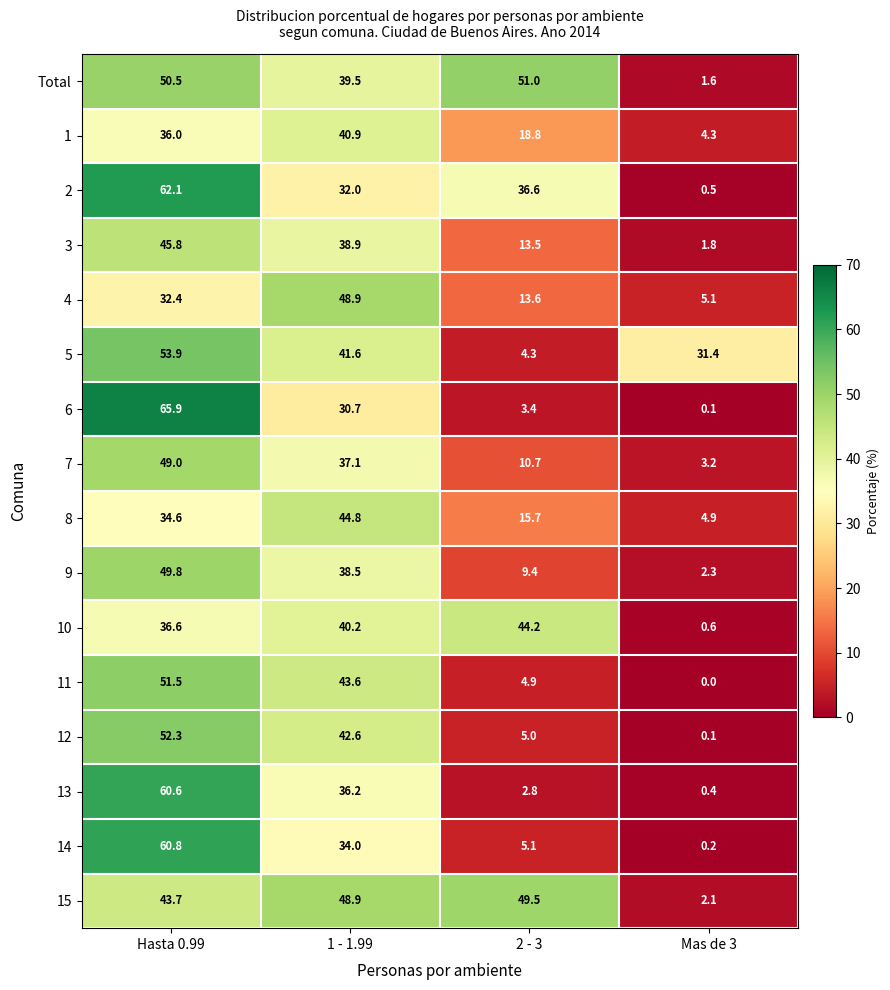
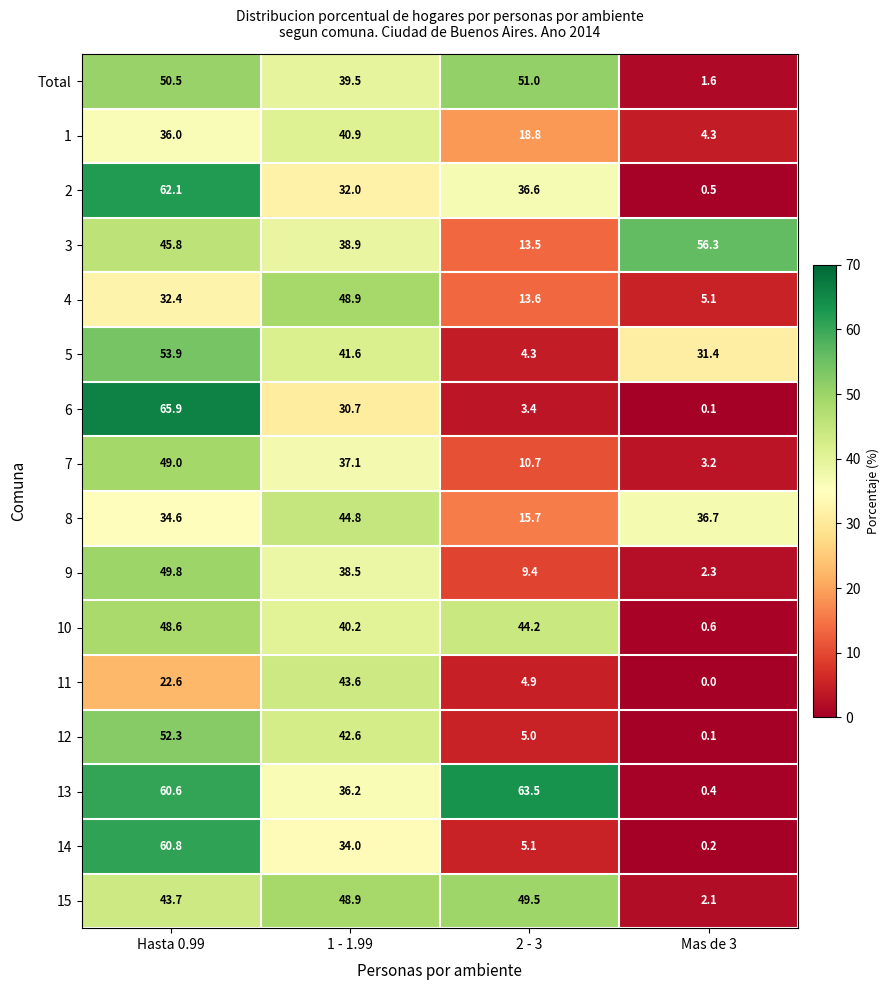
3, Mas de 3: 1.8 -> 56.3
8, Mas de 3: 4.9 -> 36.7
10, Hasta 0.99: 36.6 -> 48.6
11, Hasta 0.99: 51.5 -> 22.6
13, 2 - 3: 2.8 -> 63.5
